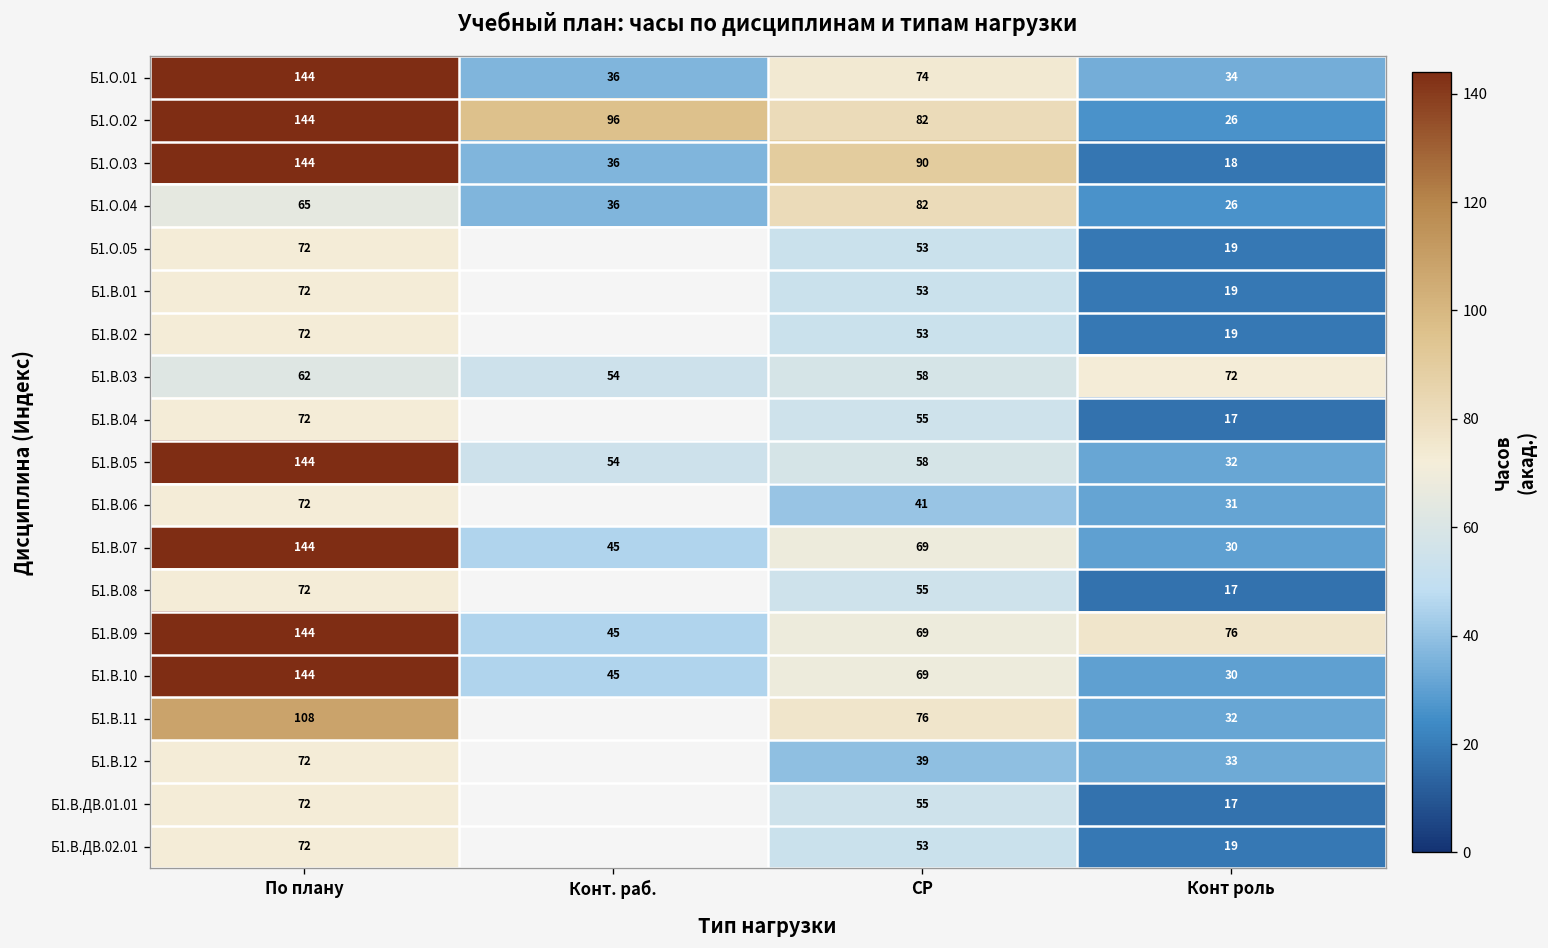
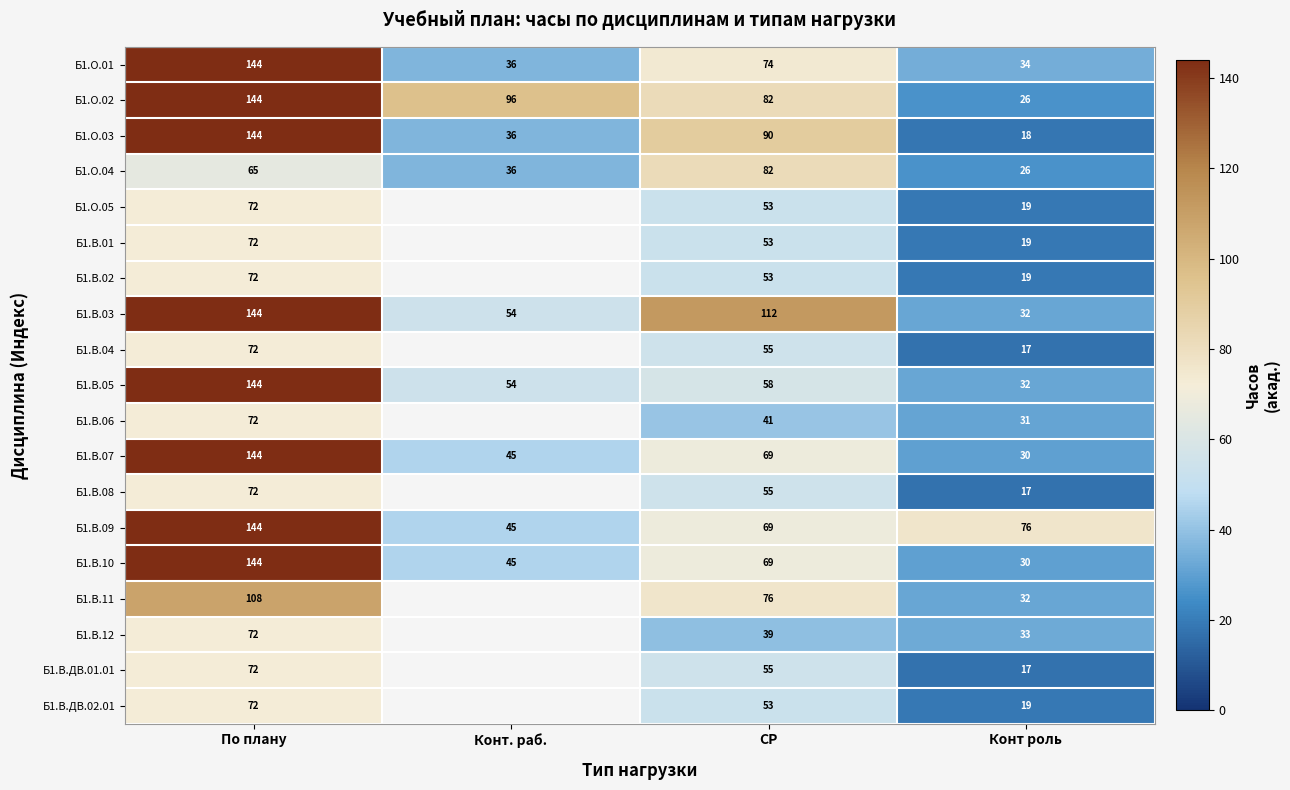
Б1.В.03, По плану: 62 -> 144
Б1.В.03, СР: 58 -> 112
Б1.В.03, Конт роль: 72 -> 32
